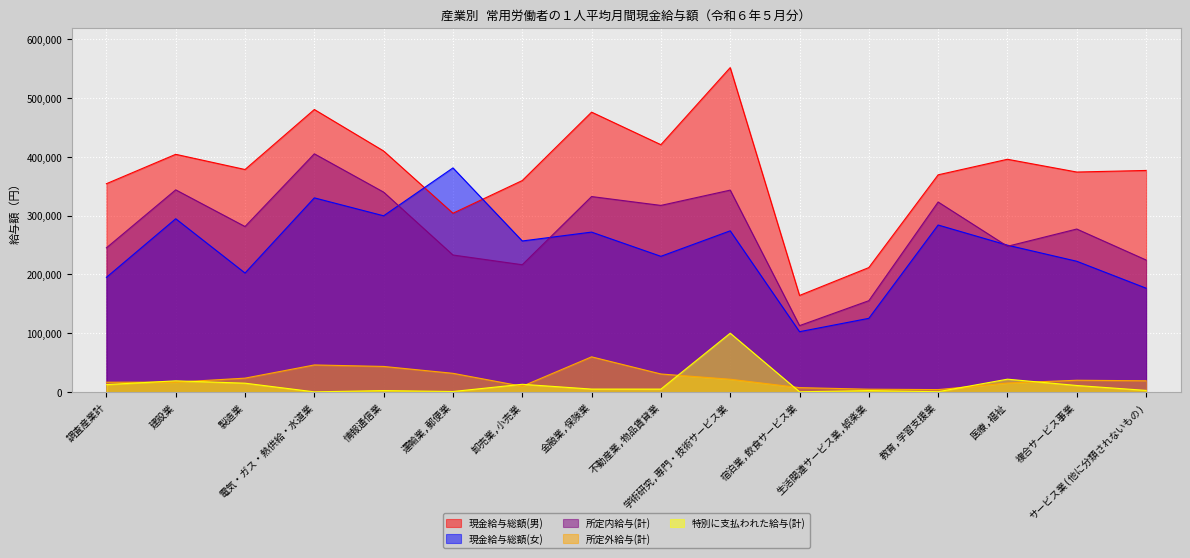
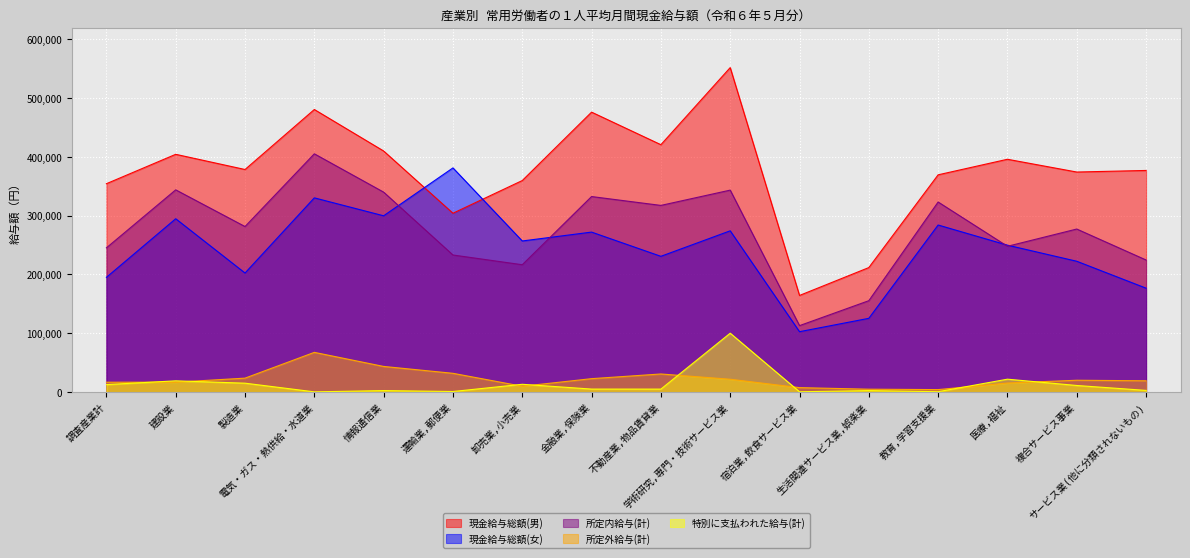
所定外給与(計), 電気・ガス・熱供給・水道業: 50,000 -> 70,000
所定外給与(計), 金融業,保険業: 60,000 -> 20,000
